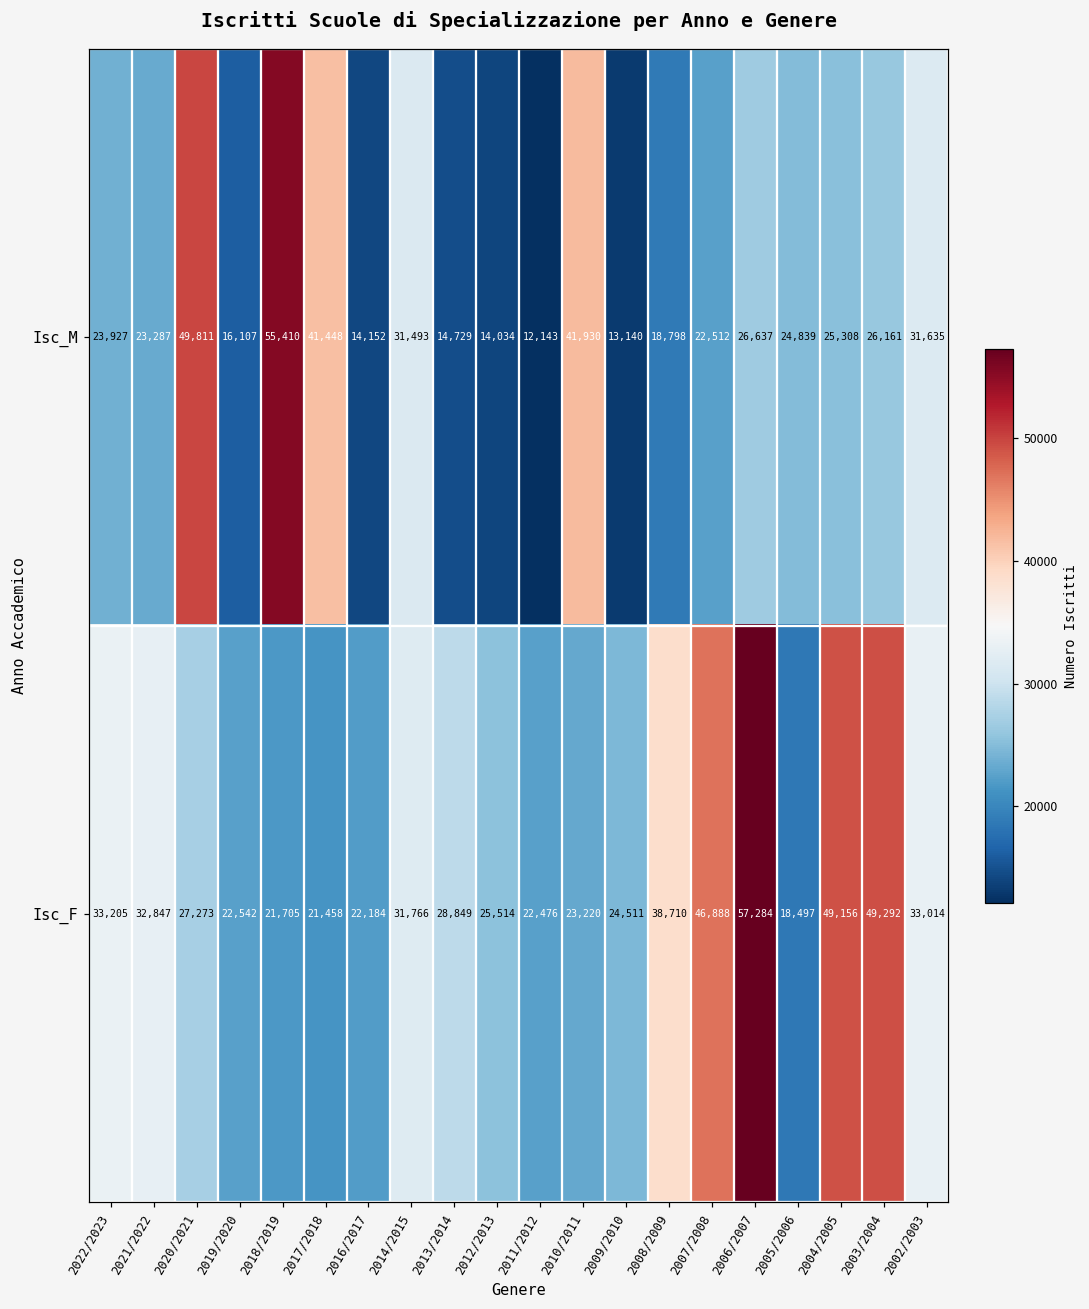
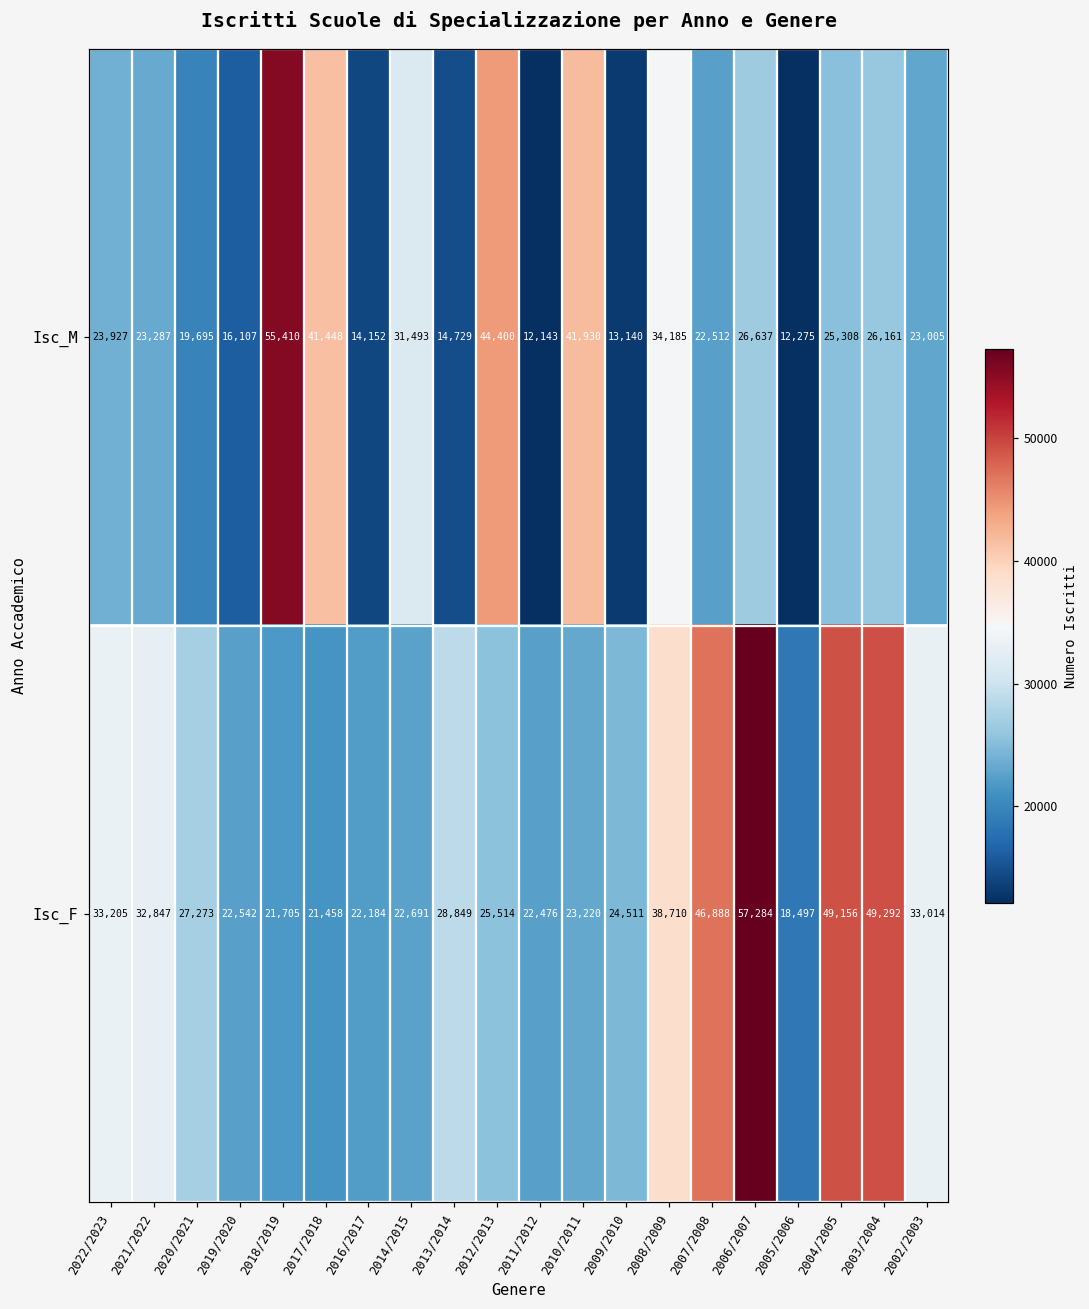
Isc_M, 2020/2021: 49,811 -> 19,695
Isc_M, 2012/2013: 14,034 -> 44,400
Isc_M, 2008/2009: 18,798 -> 34,185
Isc_M, 2005/2006: 24,839 -> 12,275
Isc_M, 2002/2003: 31,635 -> 23,005
Isc_F, 2014/2015: 31,766 -> 22,691
